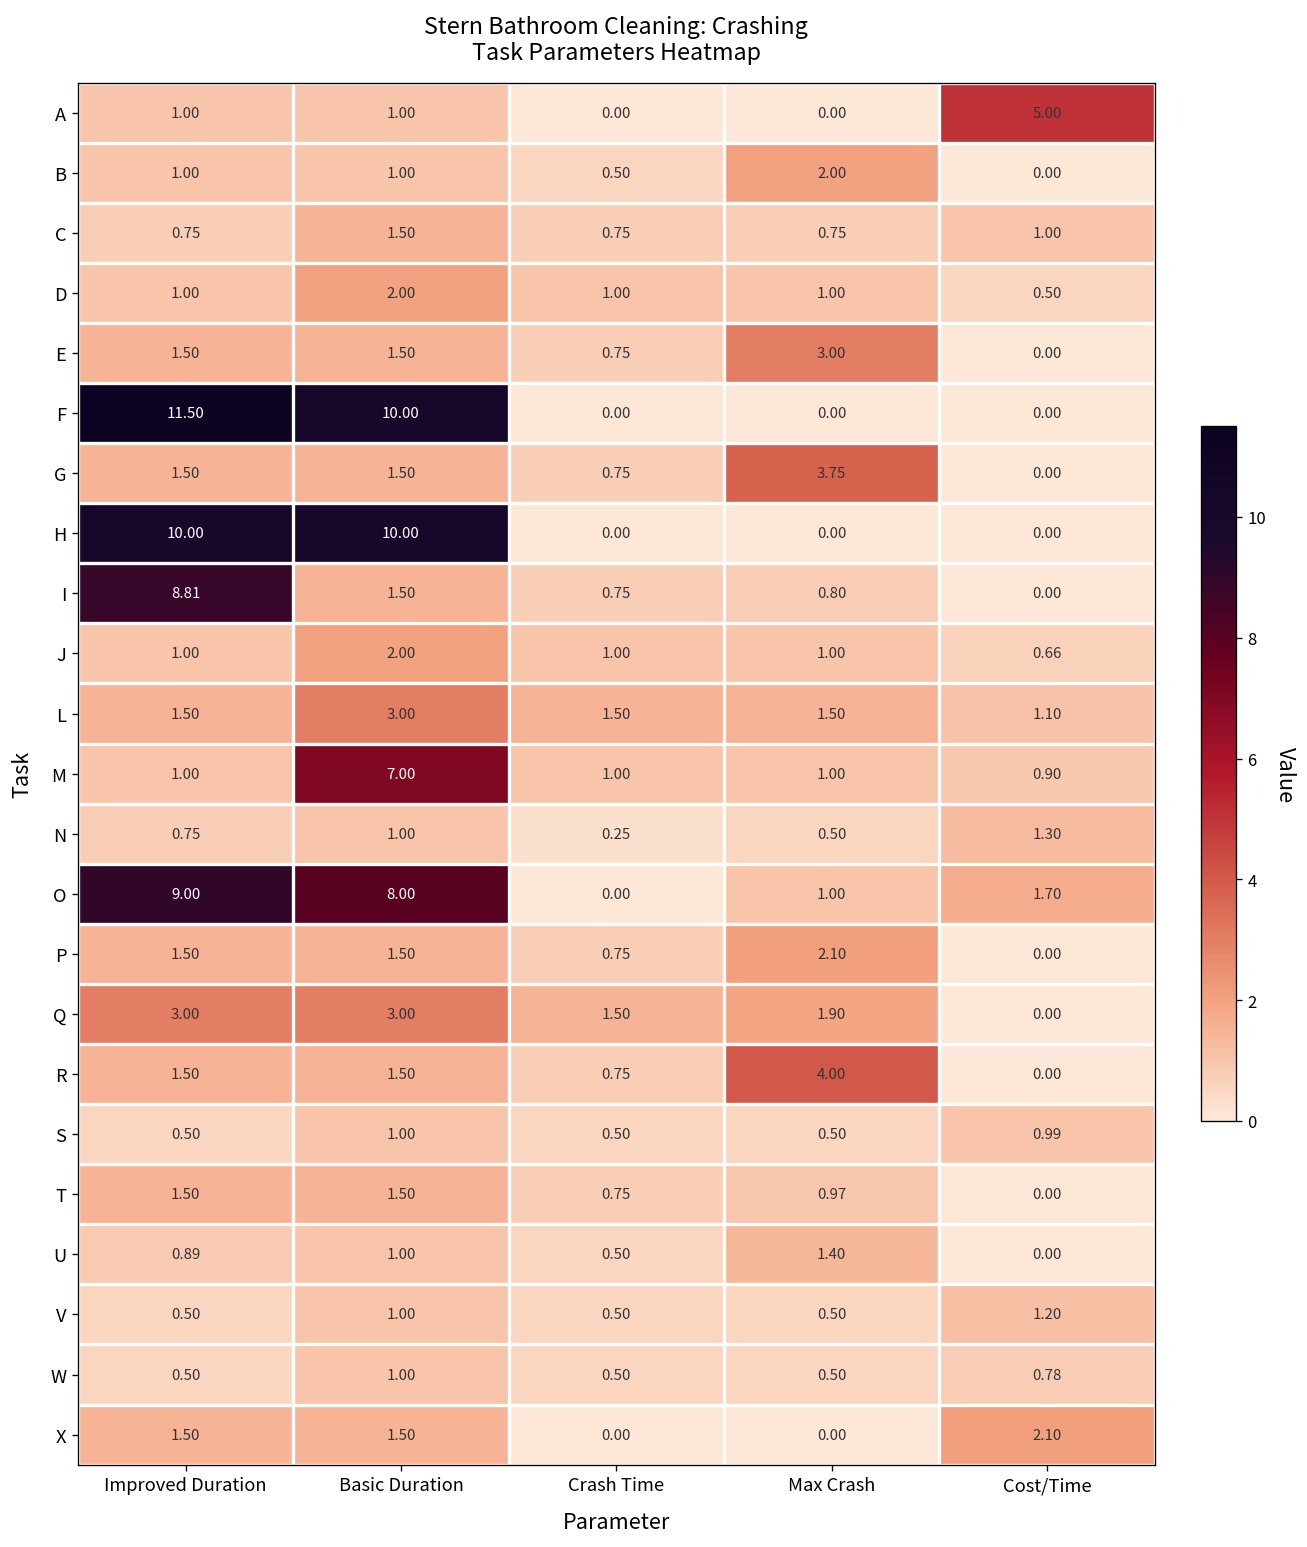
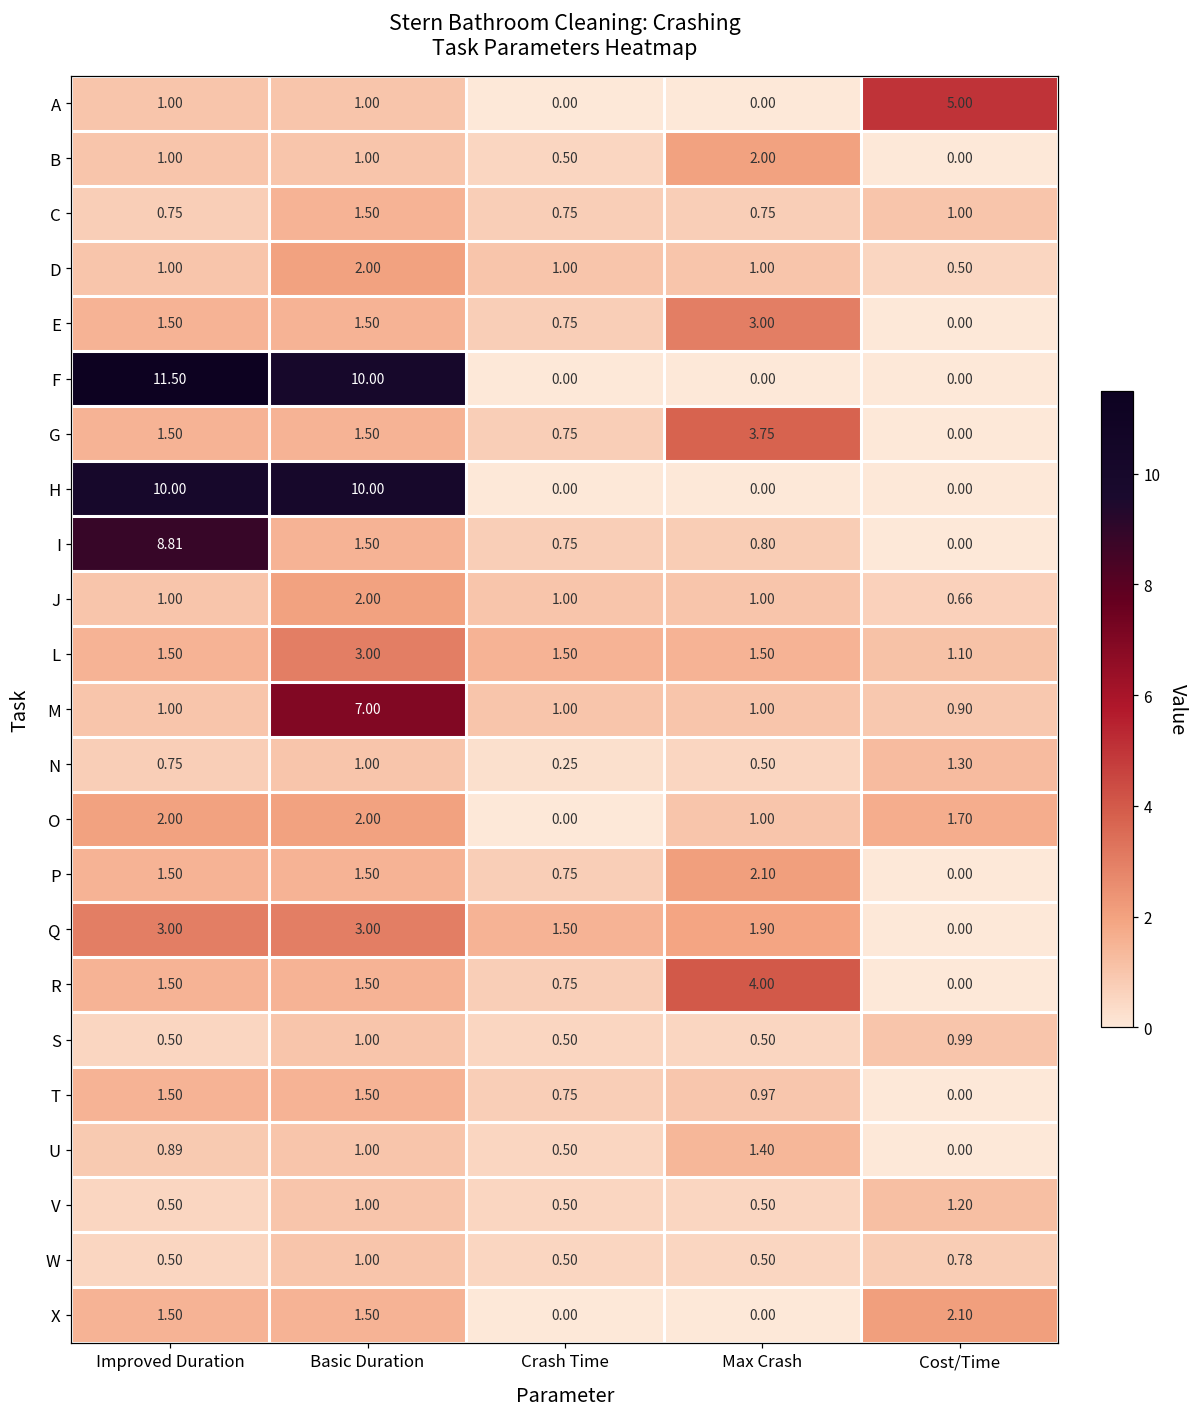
O, Improved Duration: 9.00 -> 2.00
O, Basic Duration: 8.00 -> 2.00
